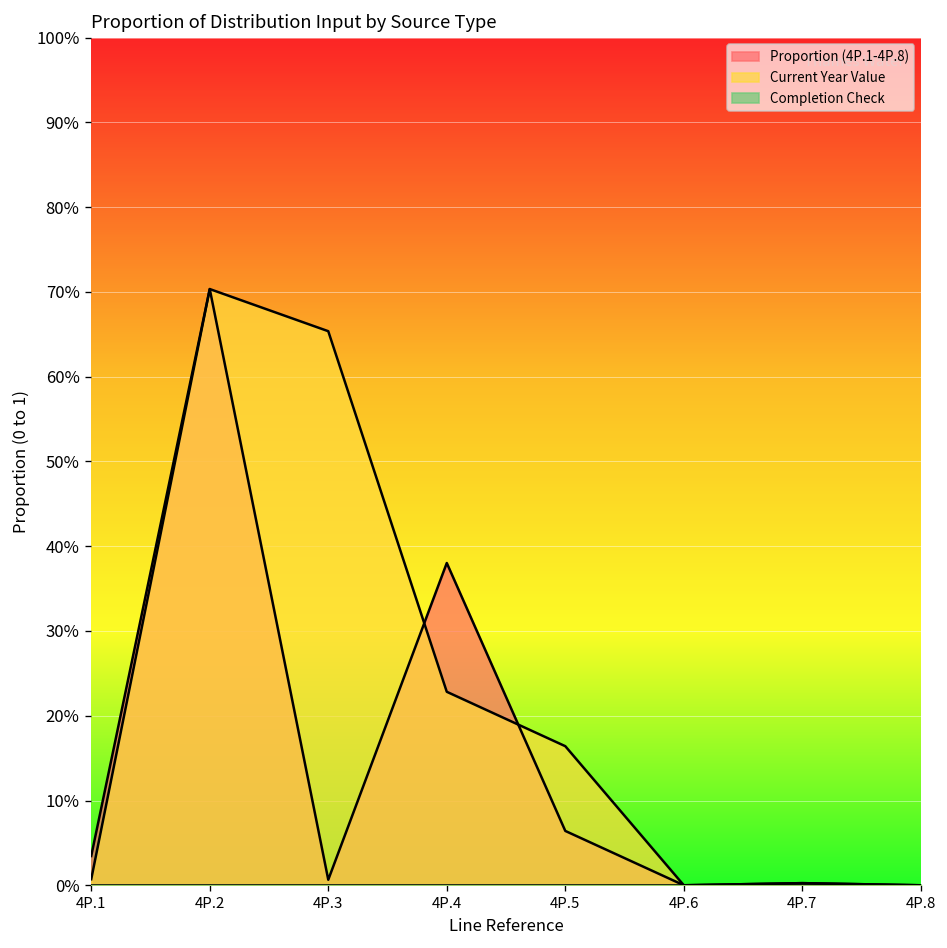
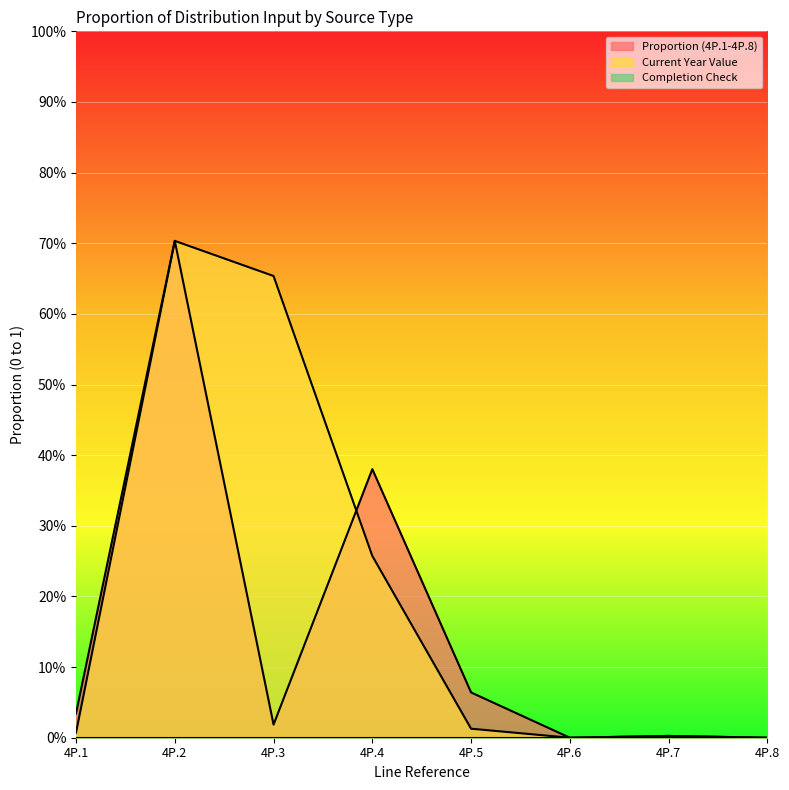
Proportion (4P.1-4P.8), 4P.3: 1% -> 2%
Current Year Value, 4P.4: 23% -> 26%
Current Year Value, 4P.5: 16% -> 1%
